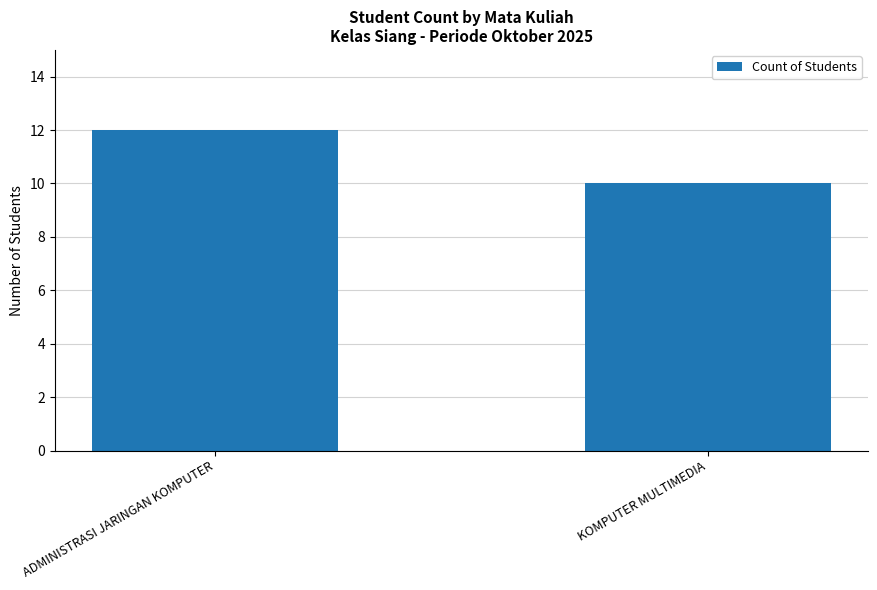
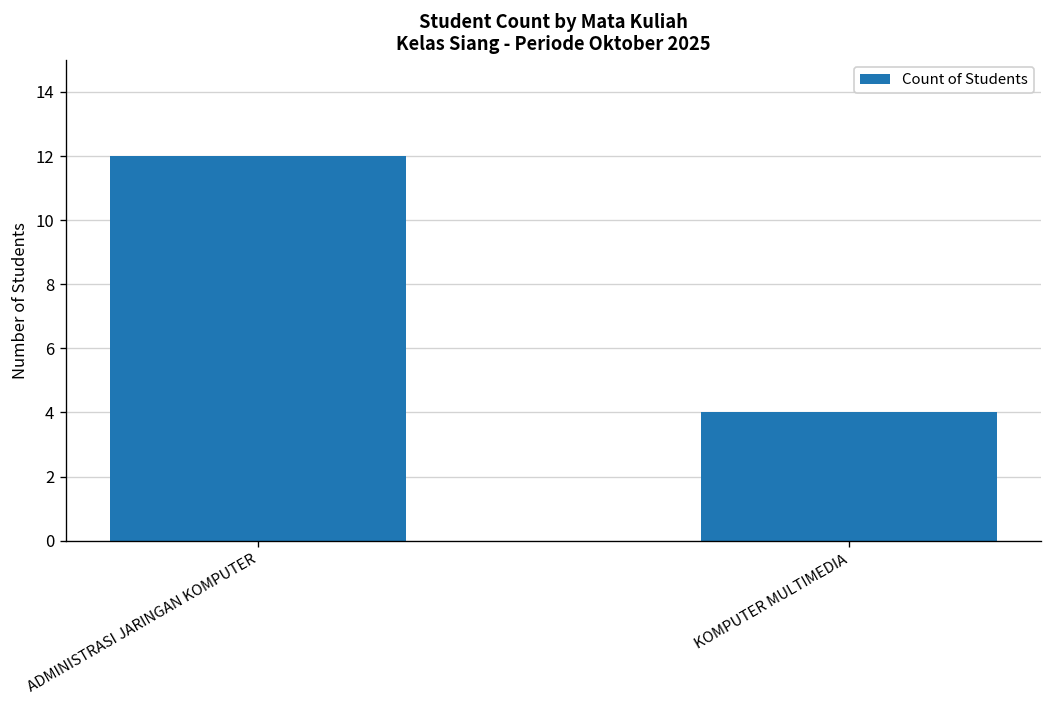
KOMPUTER MULTIMEDIA: 10 -> 4
